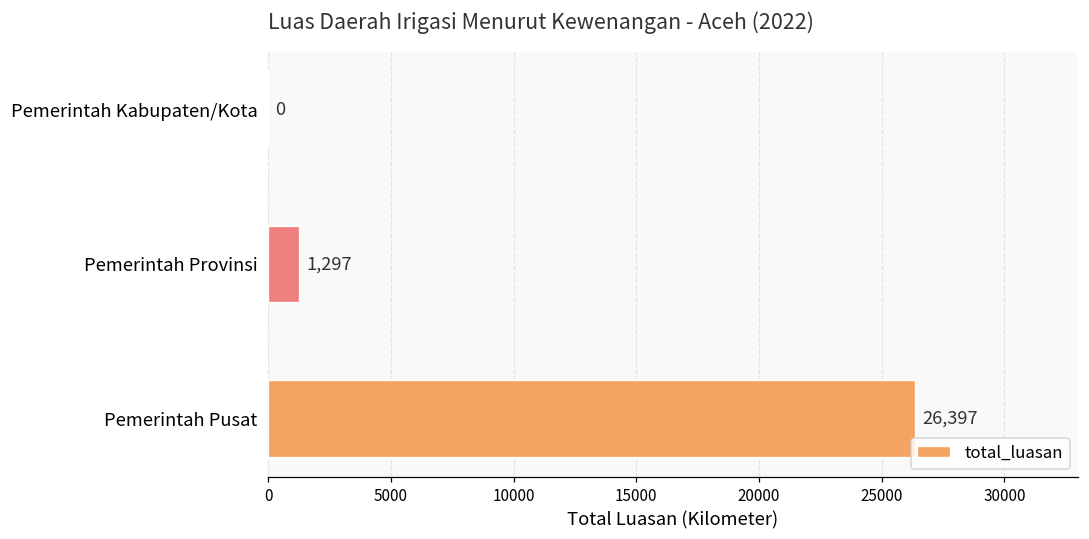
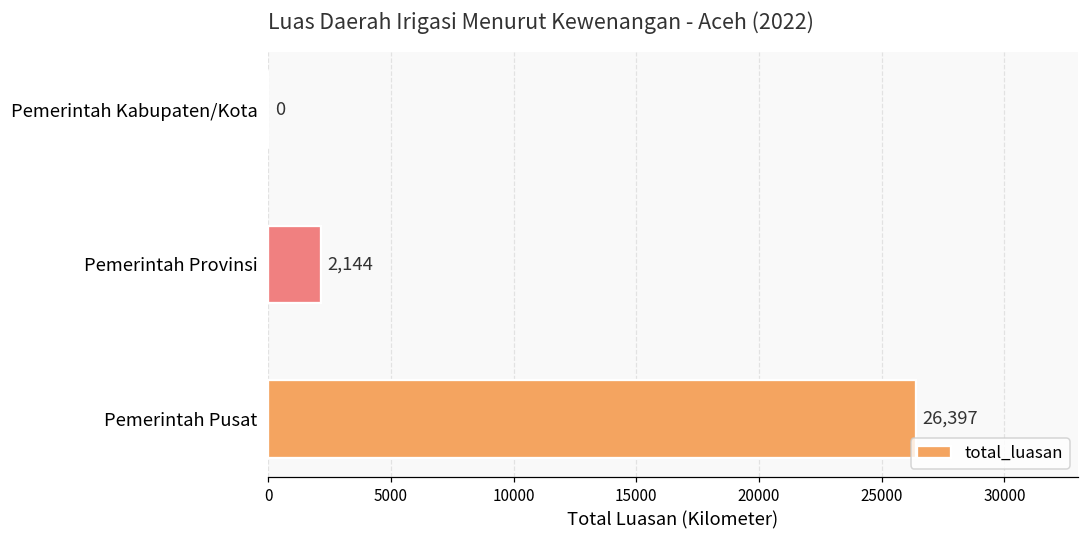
Pemerintah Provinsi: 1,297 -> 2,144
